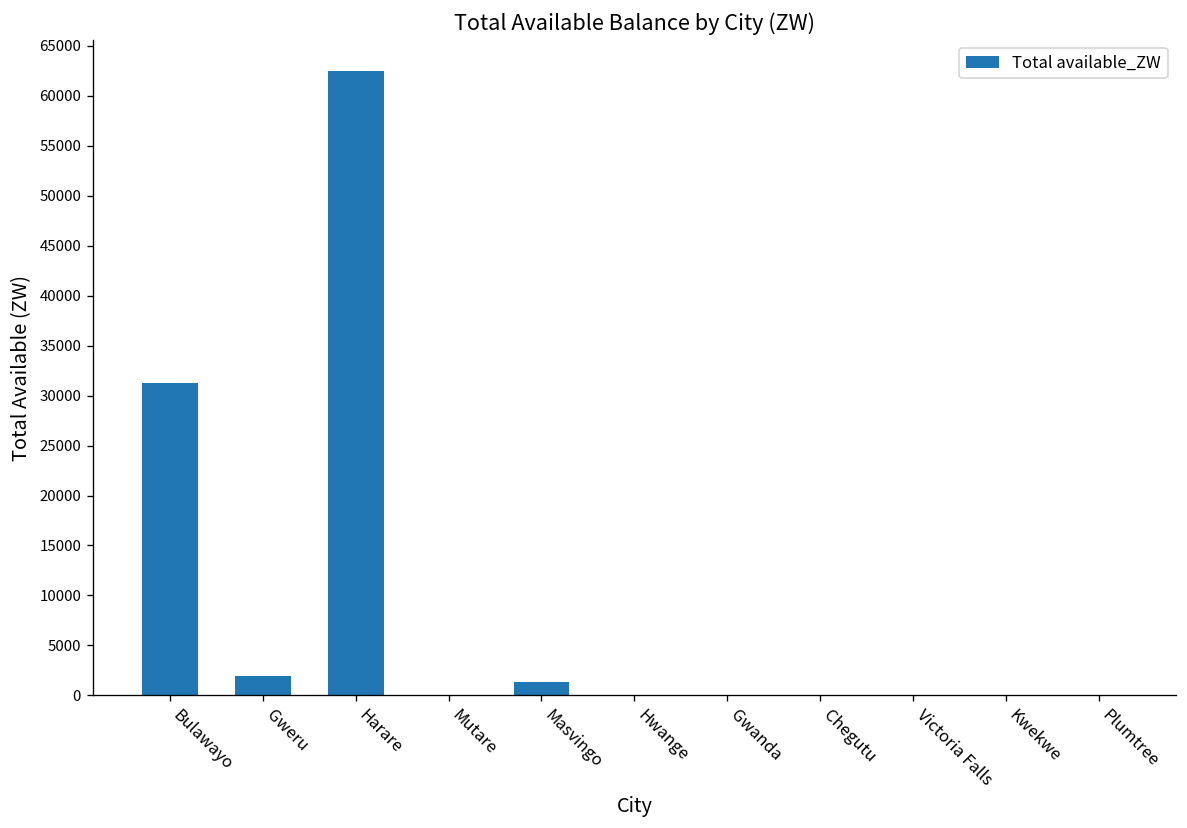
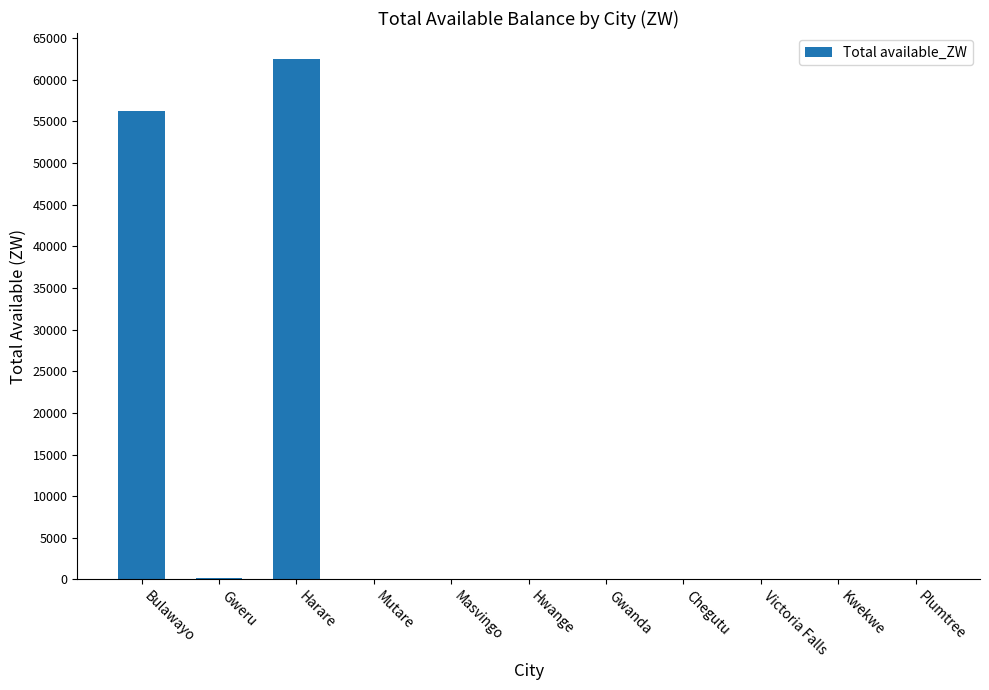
Bulawayo: 31000 -> 56000
Gweru: 2000 -> 0
Masvingo: 1000 -> 0
